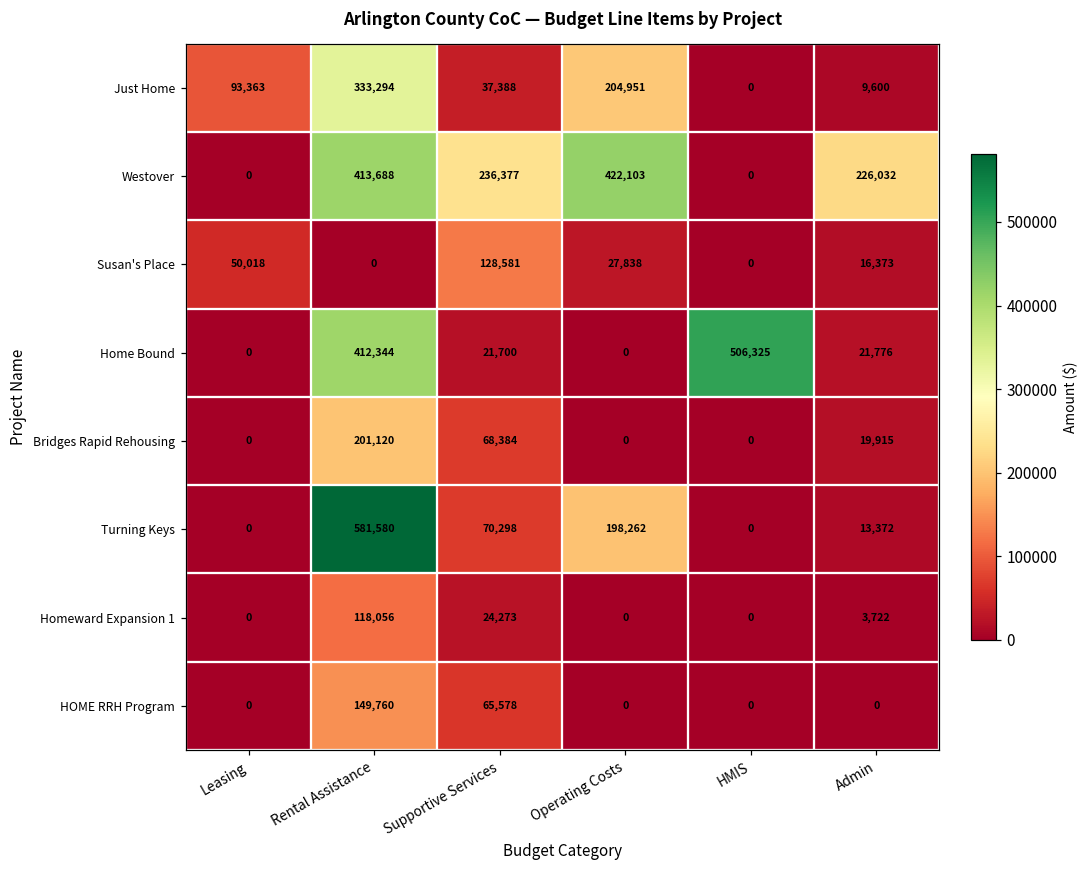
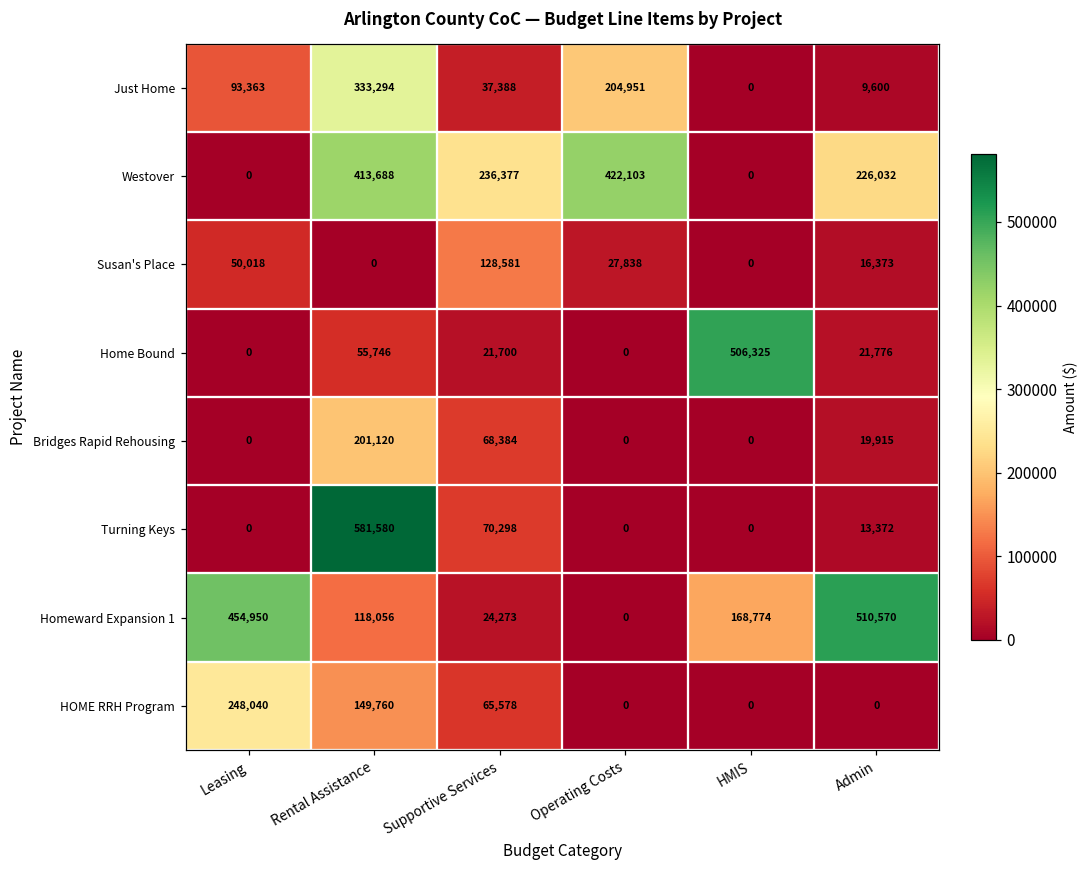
Home Bound, Rental Assistance: 412,344 -> 55,746
Turning Keys, Operating Costs: 198,262 -> 0
Homeward Expansion 1, Leasing: 0 -> 454,950
Homeward Expansion 1, HMIS: 0 -> 168,774
Homeward Expansion 1, Admin: 3,722 -> 510,570
HOME RRH Program, Leasing: 0 -> 248,040
